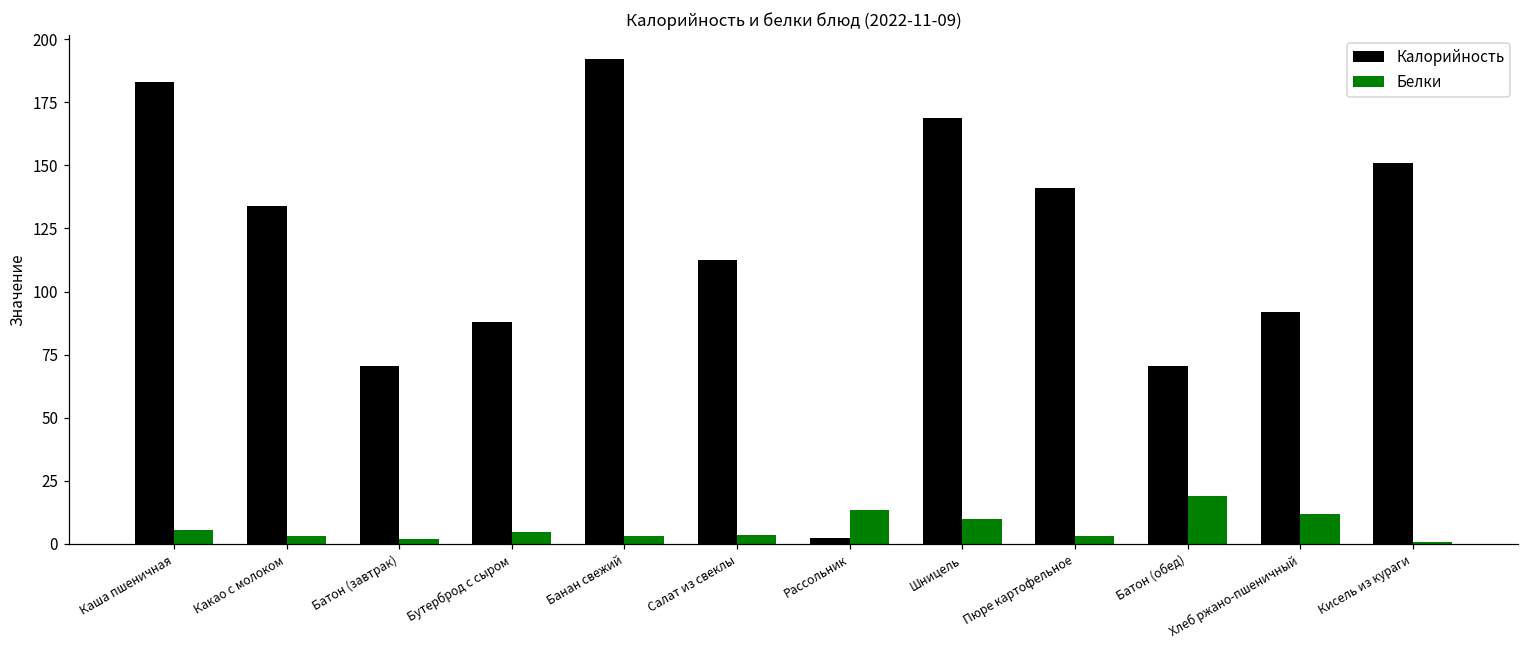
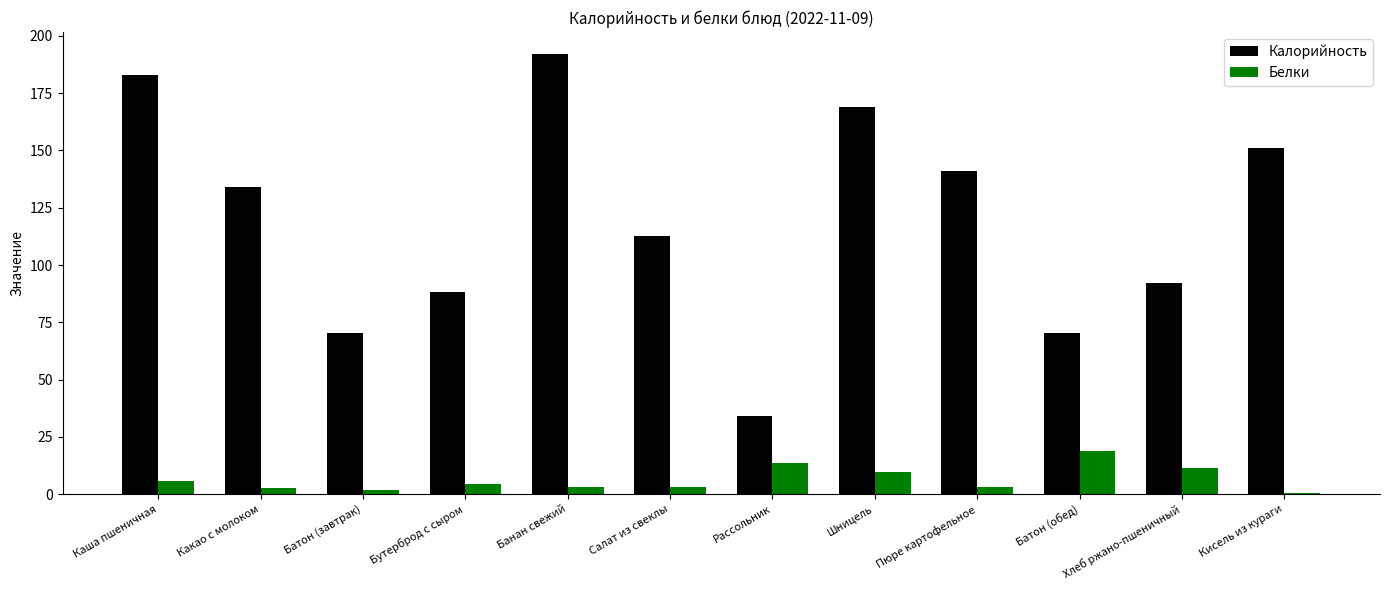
Калорийность, Рассольник: 2 -> 34
